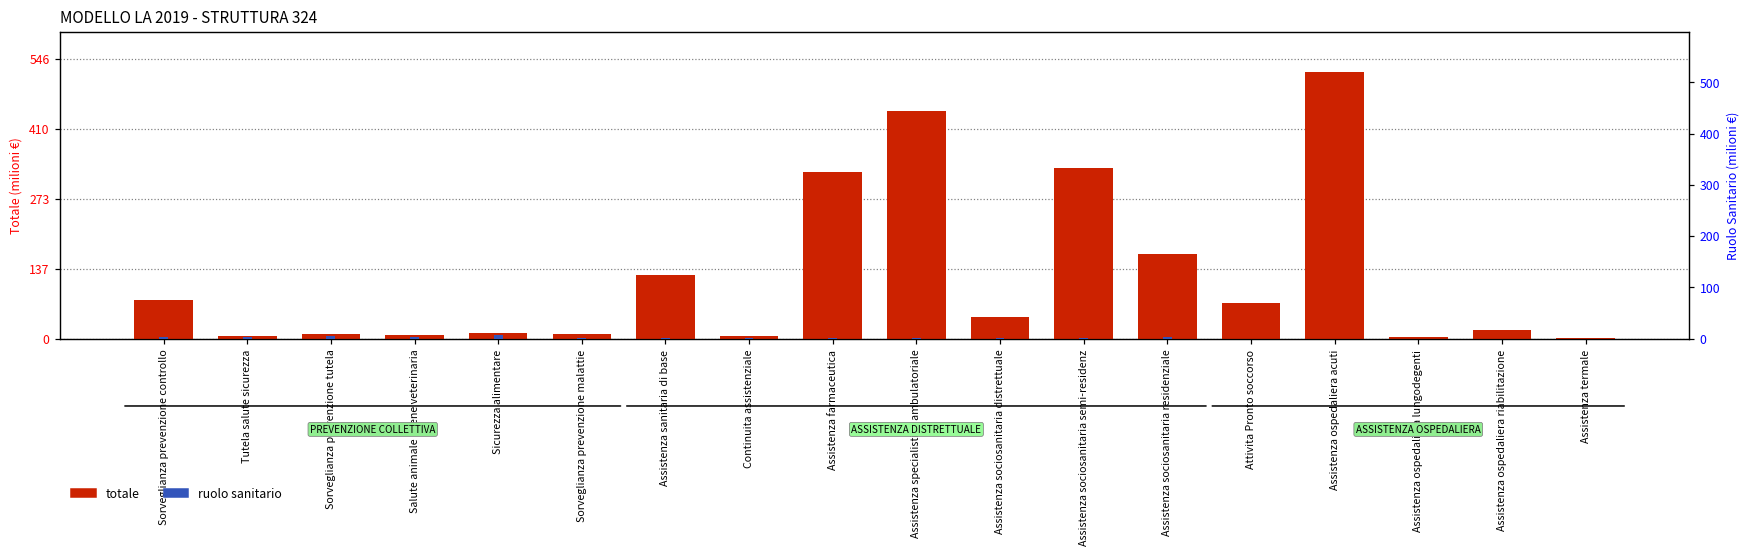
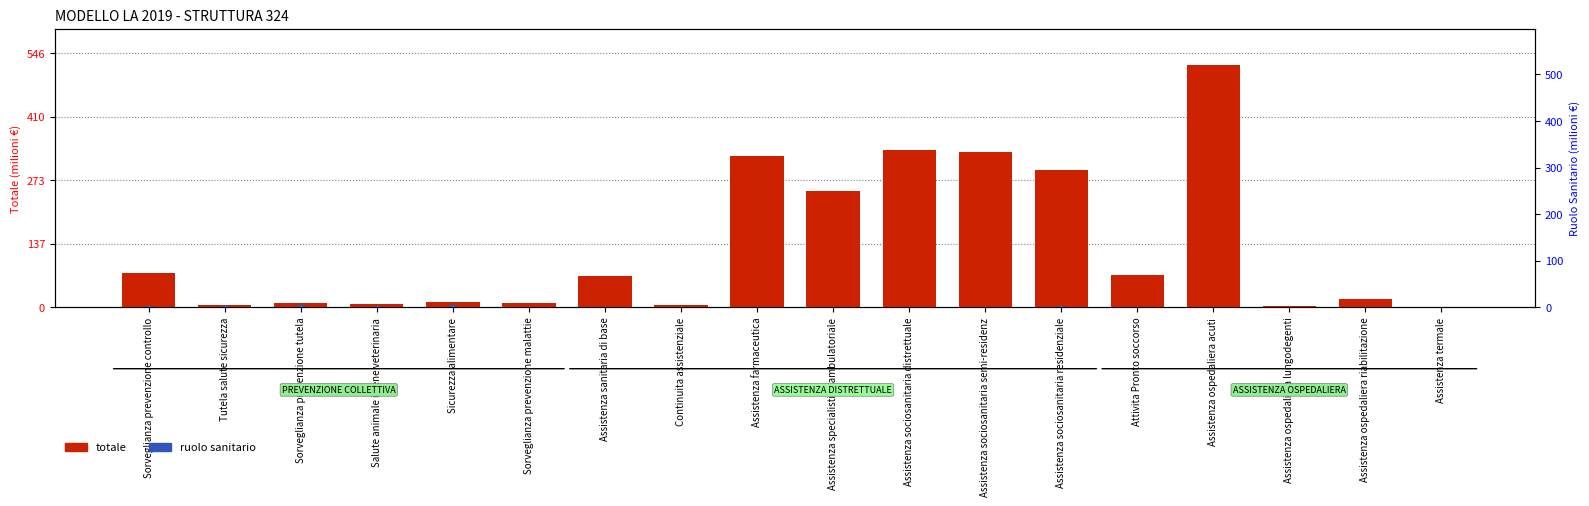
totale, Assistenza sanitaria di base: 120 -> 70
totale, Assistenza specialistica ambulatoriale: 440 -> 250
totale, Assistenza sociosanitaria distrettuale: 40 -> 340
totale, Assistenza sociosanitaria residenziale: 160 -> 300
